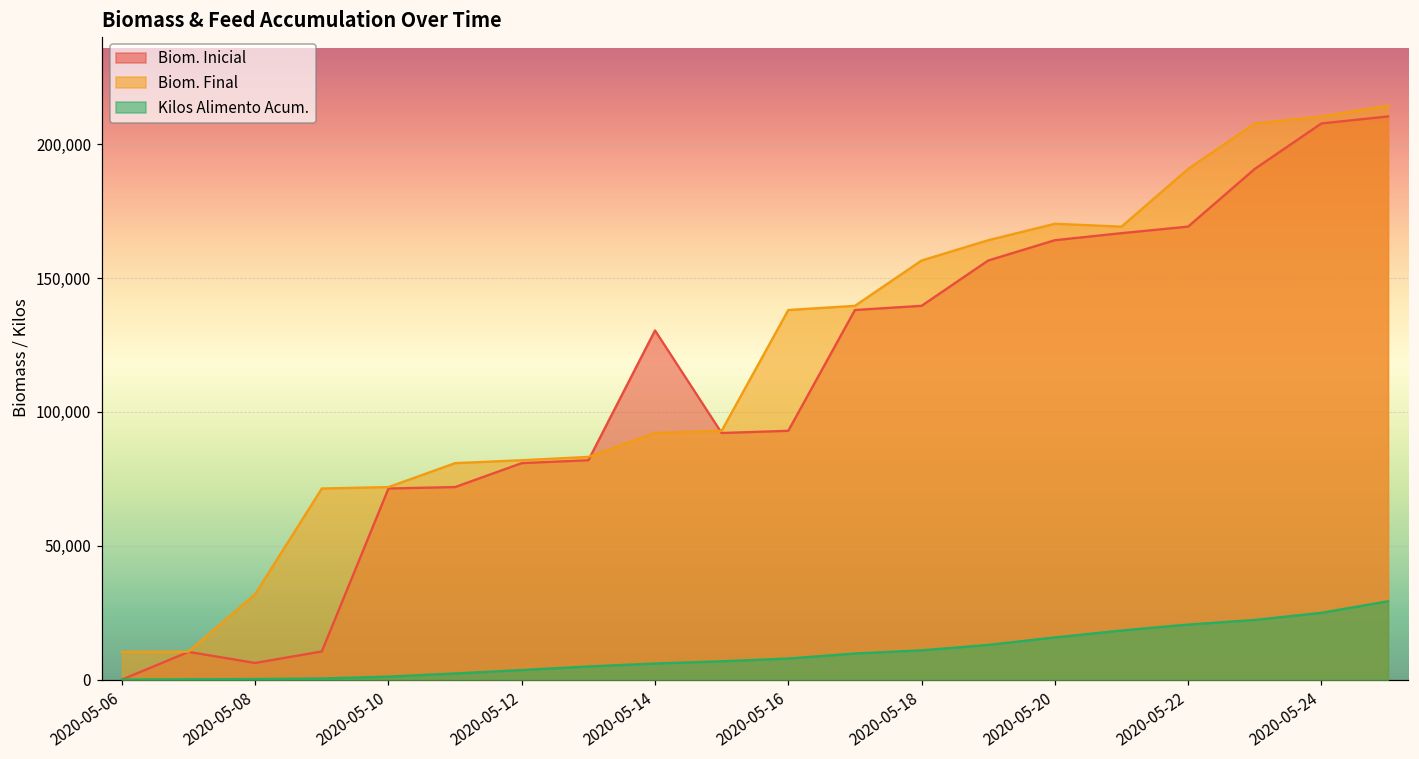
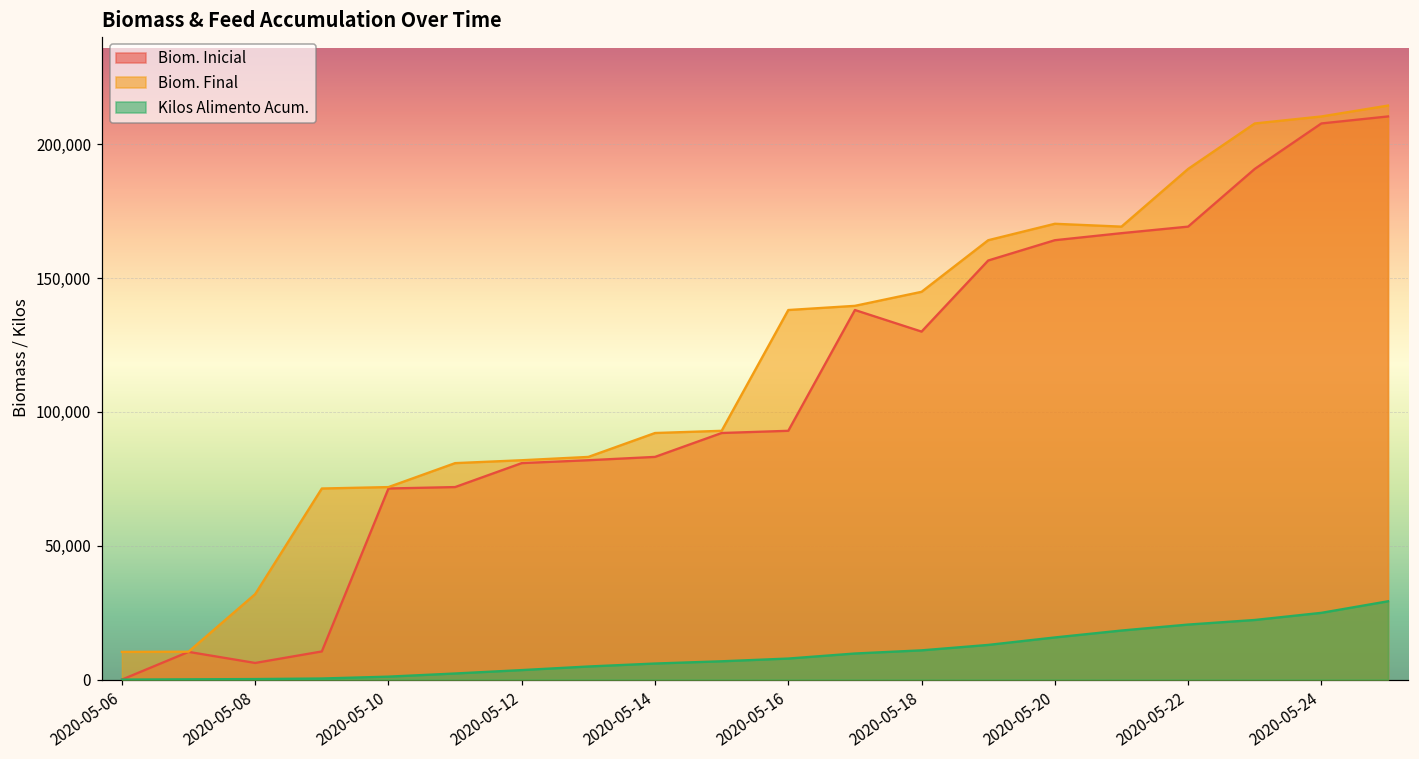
Biom. Inicial, 2020-05-14: 130,000 -> 83,000
Biom. Inicial, 2020-05-18: 140,000 -> 130,000
Biom. Final, 2020-05-18: 157,000 -> 145,000
